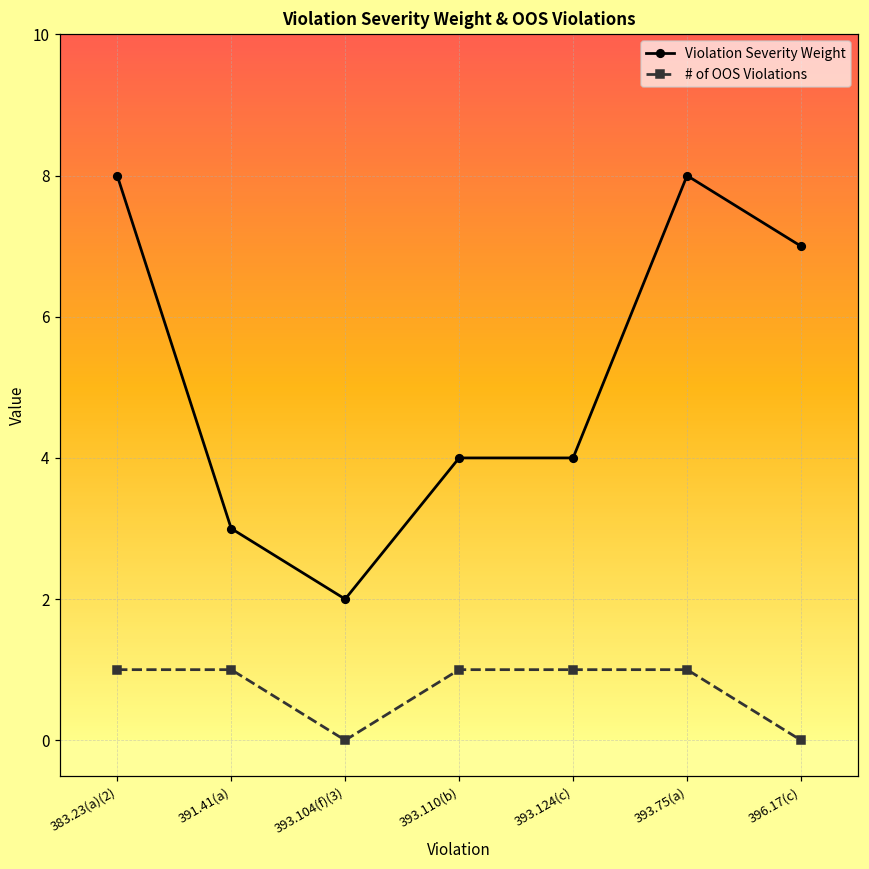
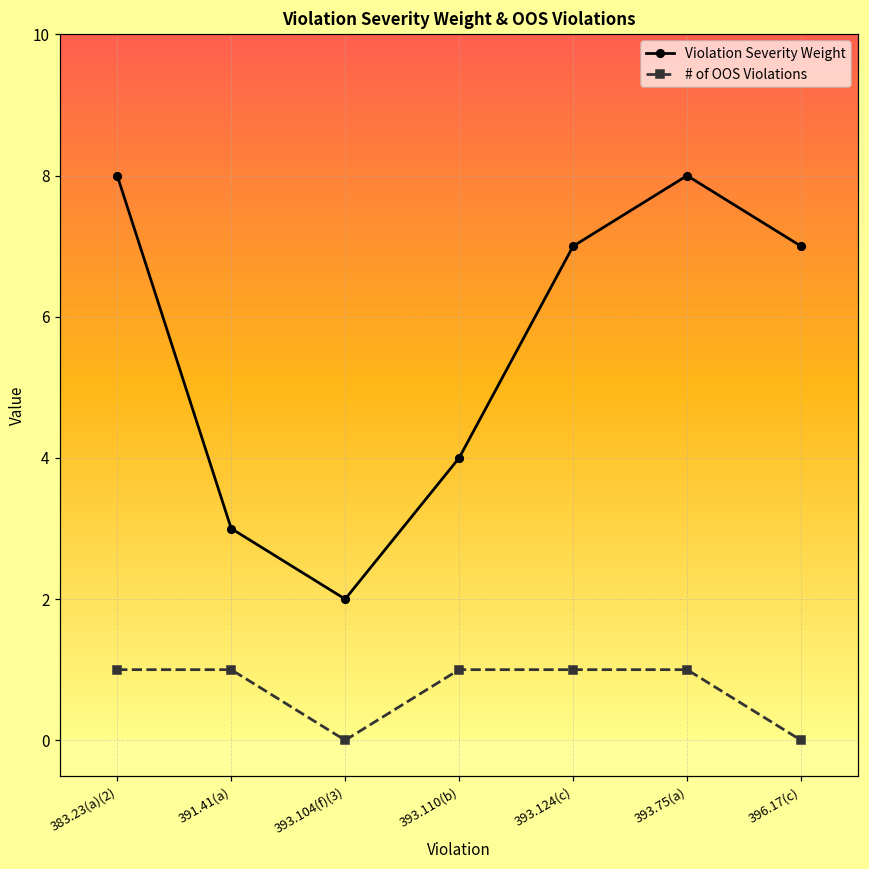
Violation Severity Weight, 393.124(c): 4 -> 7
